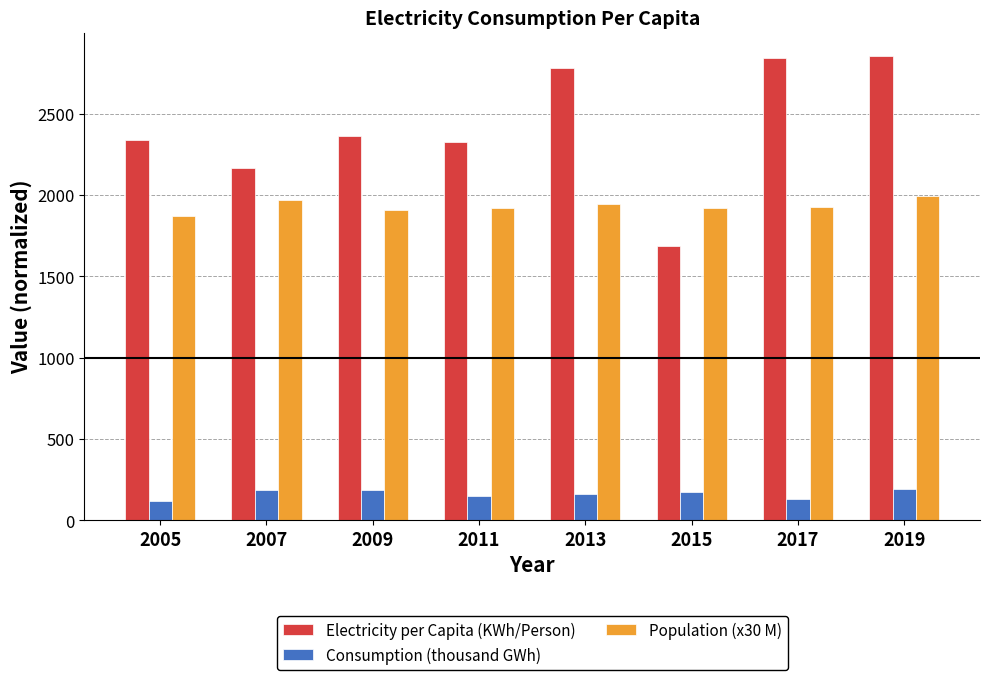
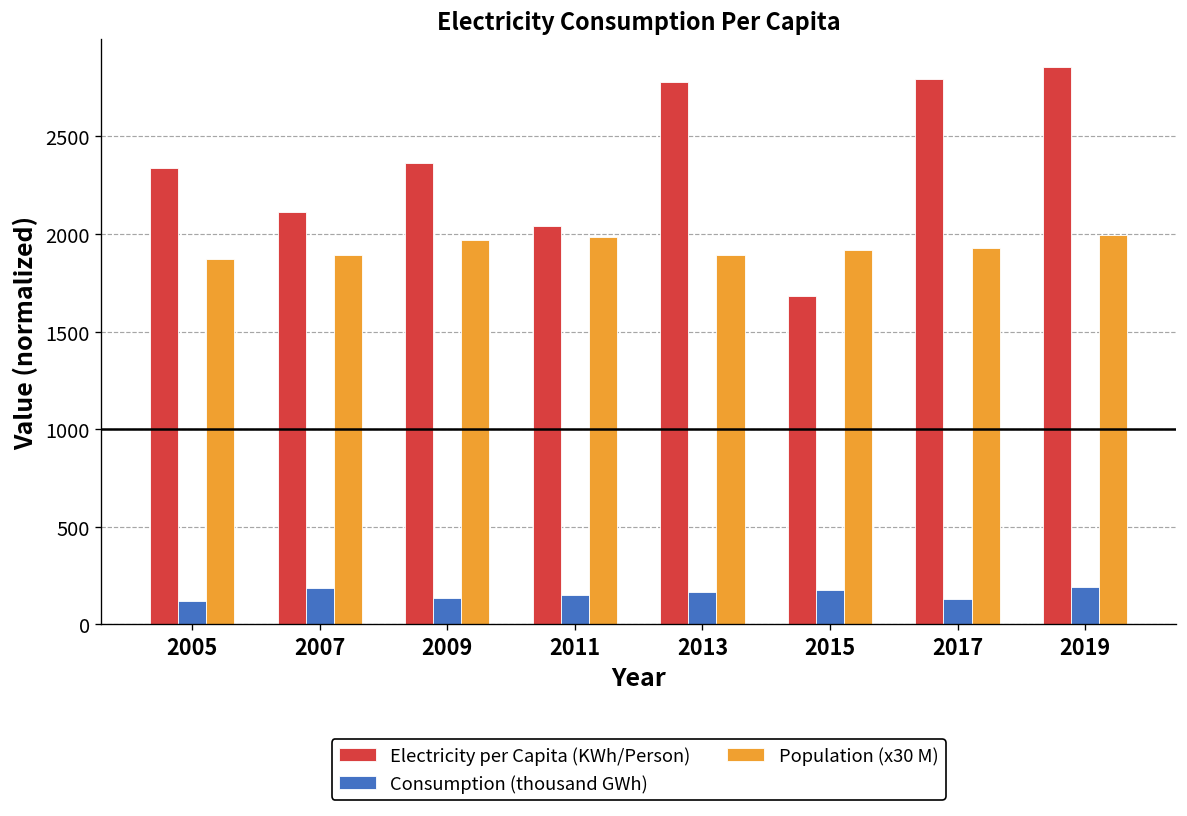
Electricity per Capita (KWh/Person), 2007: 2170 -> 2110
Population (x30 M), 2007: 1970 -> 1890
Consumption (thousand GWh), 2009: 180 -> 140
Population (x30 M), 2009: 1910 -> 1970
Electricity per Capita (KWh/Person), 2011: 2320 -> 2040
Population (x30 M), 2011: 1920 -> 1980
Population (x30 M), 2013: 1940 -> 1890
Electricity per Capita (KWh/Person), 2017: 2850 -> 2800
